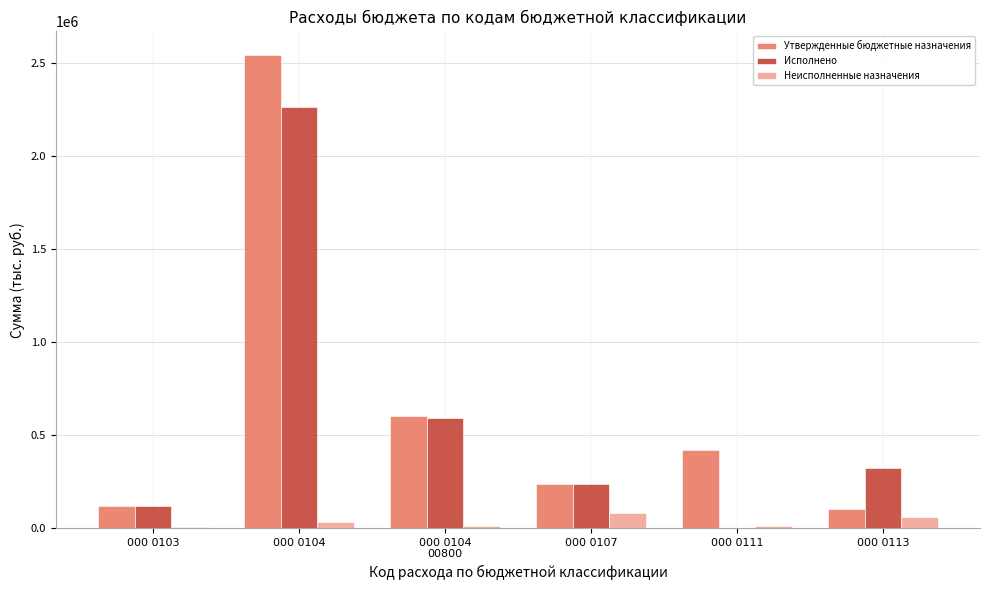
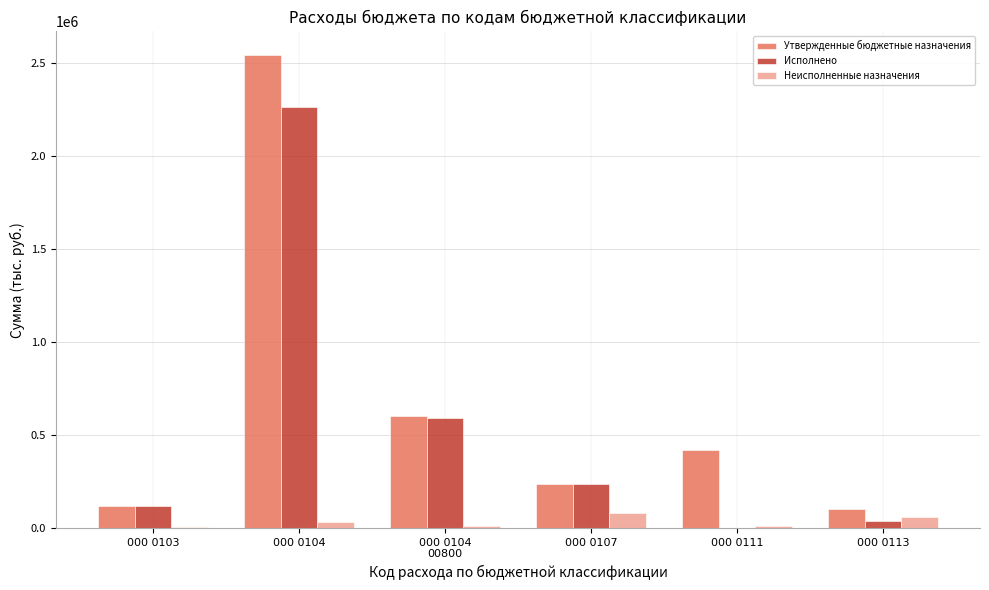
Исполнено, 000 0113: 320000 -> 40000
